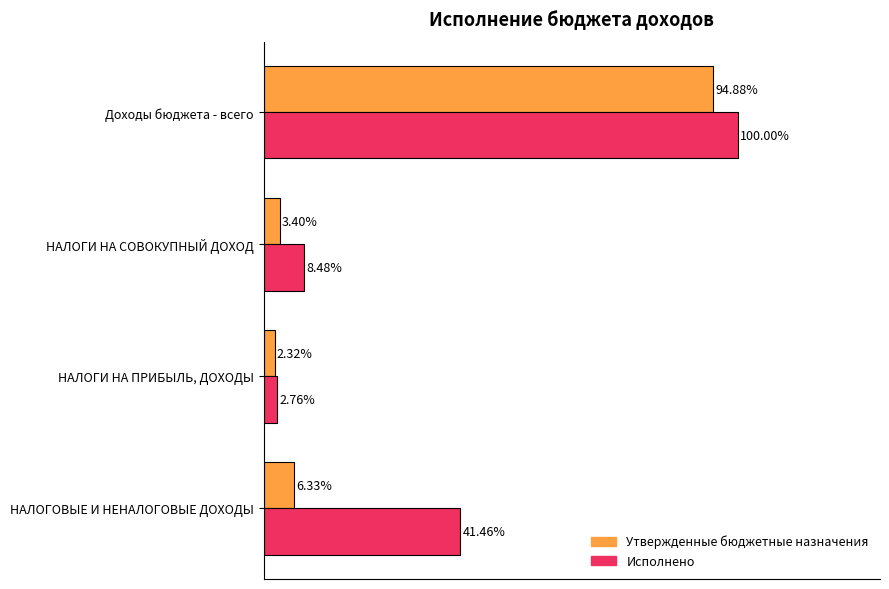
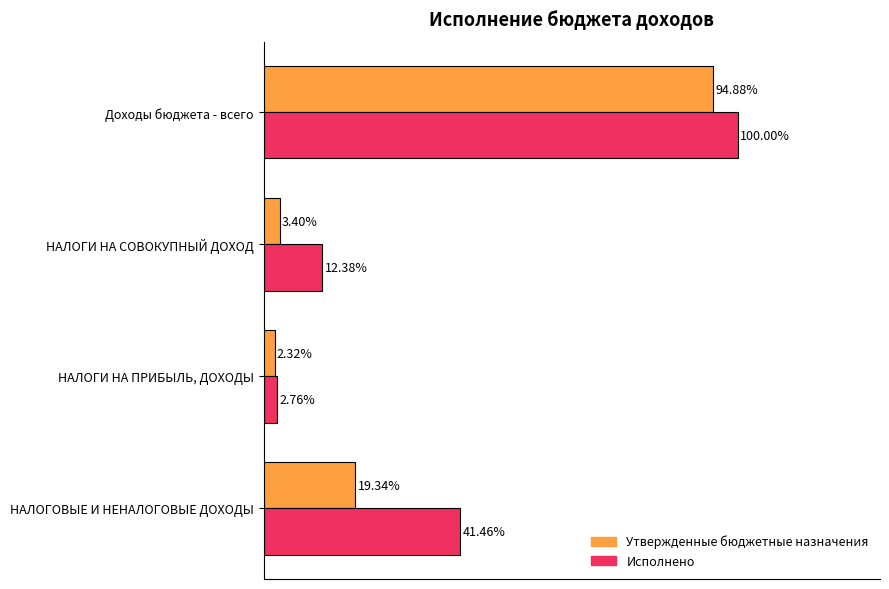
Исполнено, НАЛОГИ НА СОВОКУПНЫЙ ДОХОД: 8.48% -> 12.38%
Утвержденные бюджетные назначения, НАЛОГОВЫЕ И НЕНАЛОГОВЫЕ ДОХОДЫ: 6.33% -> 19.34%
